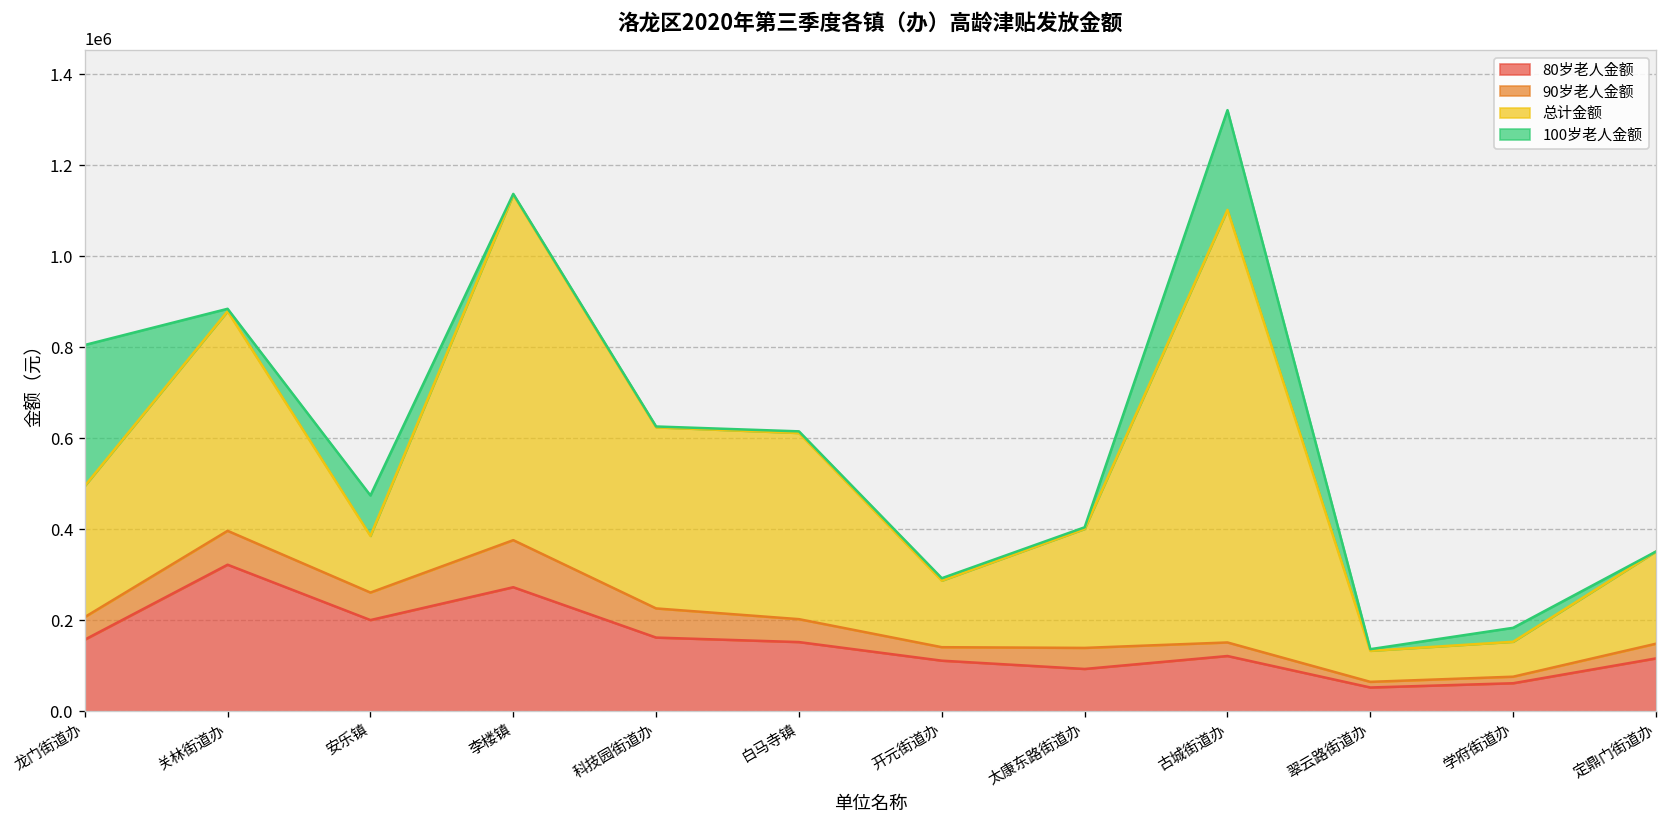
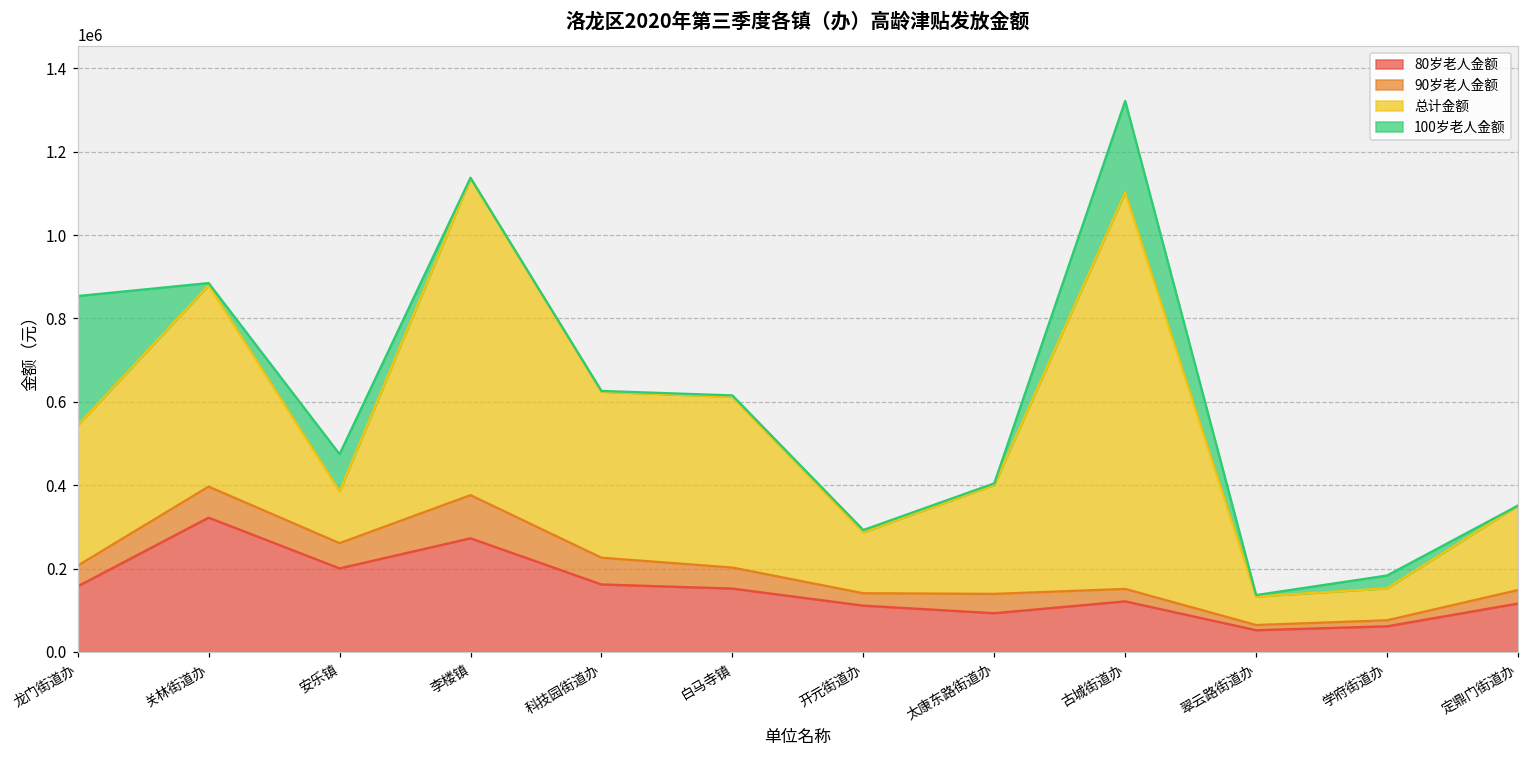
总计金额, 龙门街道办: 290000 -> 340000
